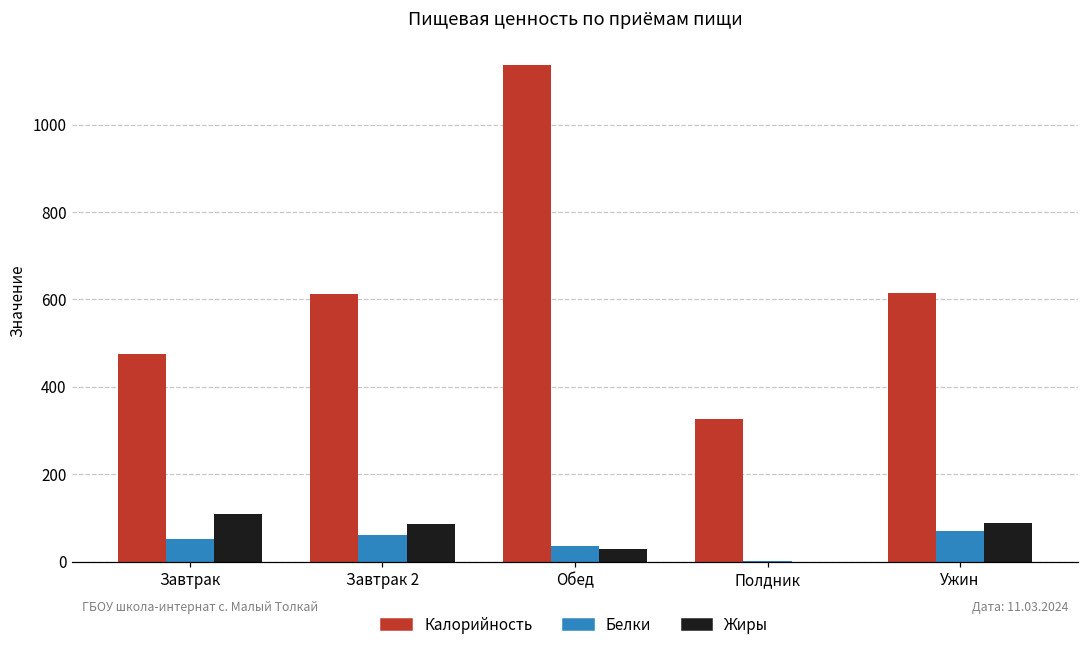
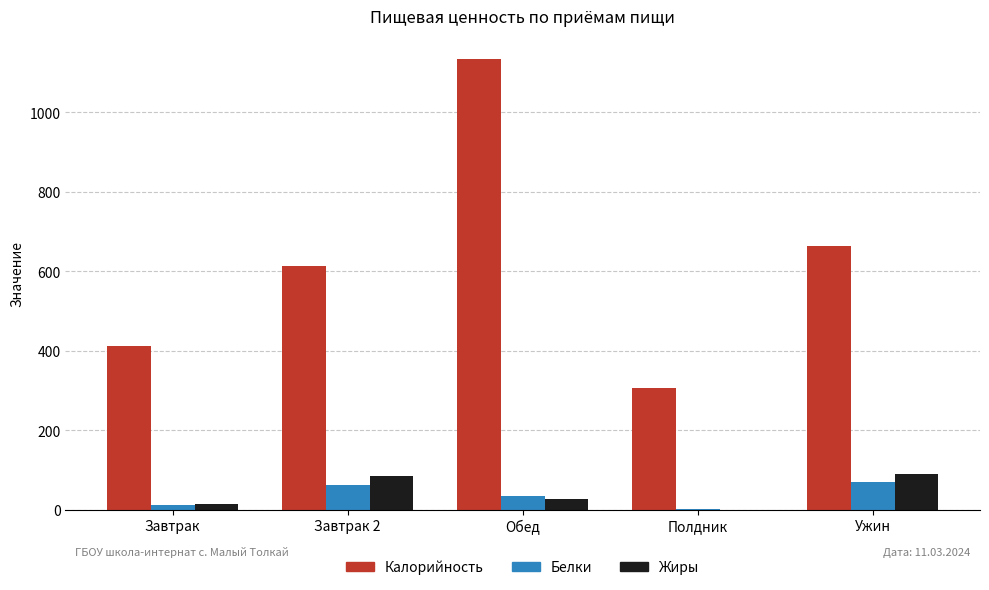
Калорийность, Завтрак: 480 -> 410
Белки, Завтрак: 50 -> 10
Жиры, Завтрак: 110 -> 10
Калорийность, Полдник: 330 -> 310
Калорийность, Ужин: 620 -> 660
